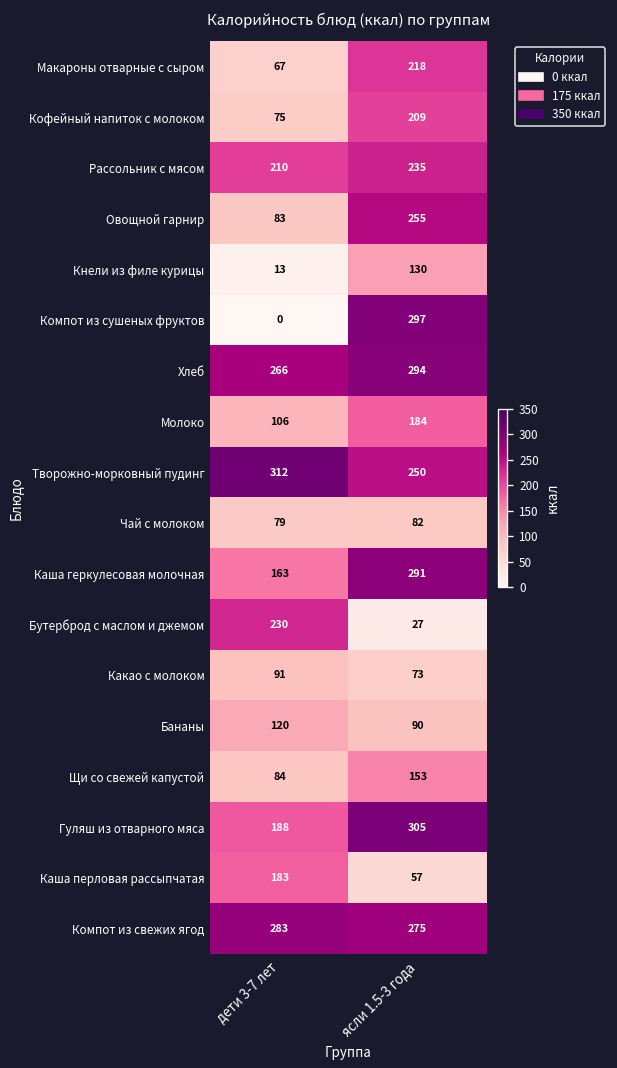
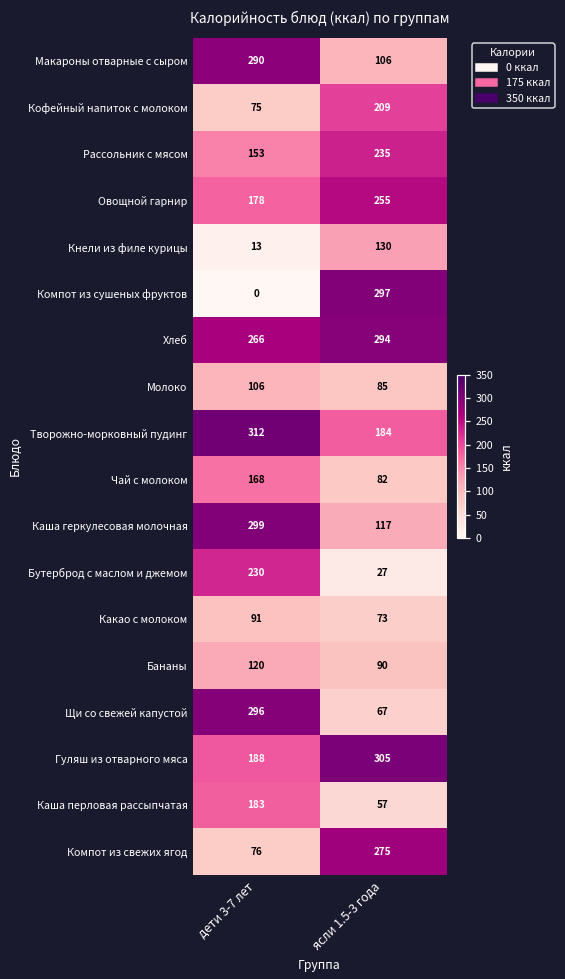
Макароны отварные с сыром, дети 3-7 лет: 67 -> 290
Макароны отварные с сыром, ясли 1.5-3 года: 218 -> 106
Рассольник с мясом, дети 3-7 лет: 210 -> 153
Овощной гарнир, дети 3-7 лет: 83 -> 178
Молоко, ясли 1.5-3 года: 184 -> 85
Творожно-морковный пудинг, ясли 1.5-3 года: 250 -> 184
Чай с молоком, дети 3-7 лет: 79 -> 168
Каша геркулесовая молочная, дети 3-7 лет: 163 -> 299
Каша геркулесовая молочная, ясли 1.5-3 года: 291 -> 117
Щи со свежей капустой, дети 3-7 лет: 84 -> 296
Щи со свежей капустой, ясли 1.5-3 года: 153 -> 67
Компот из свежих ягод, дети 3-7 лет: 283 -> 76
